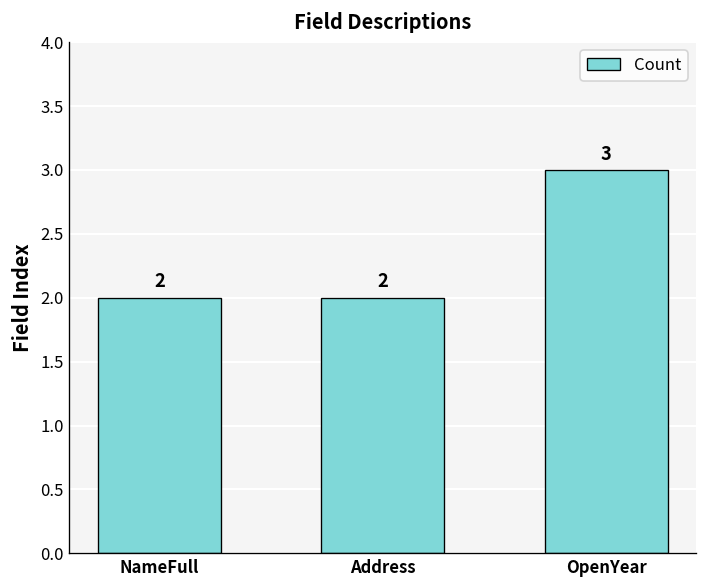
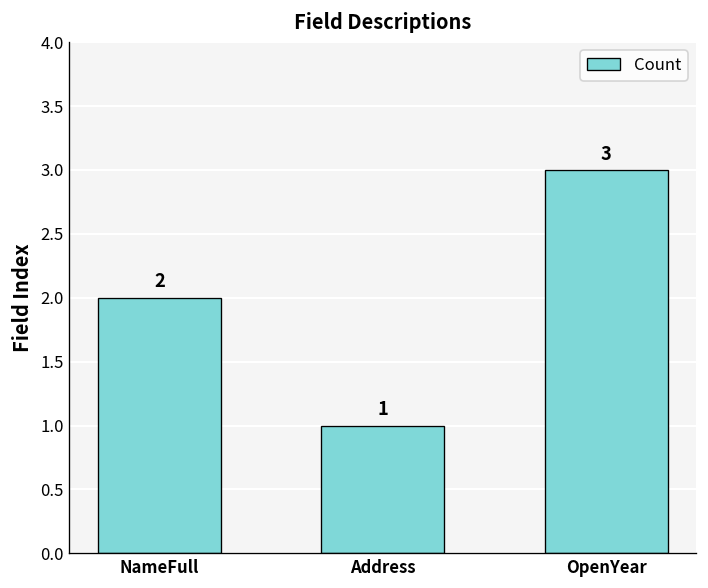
Address: 2 -> 1
